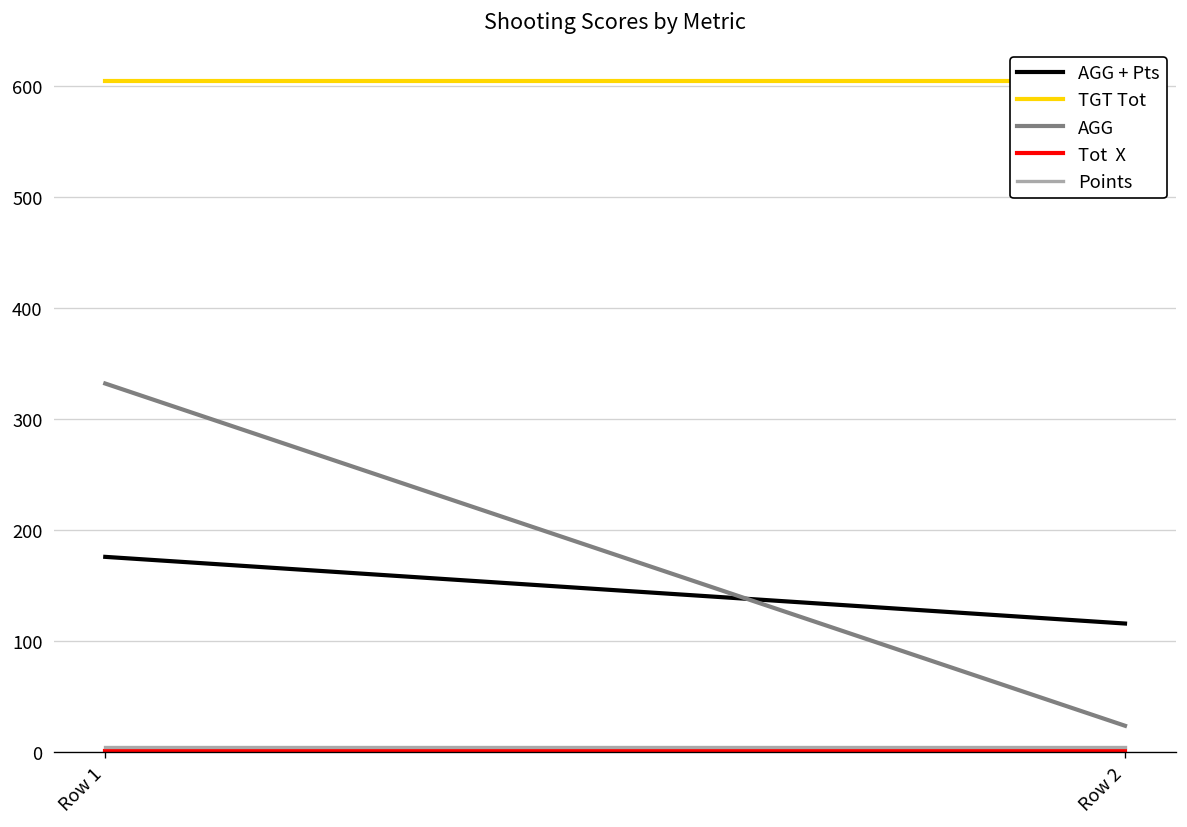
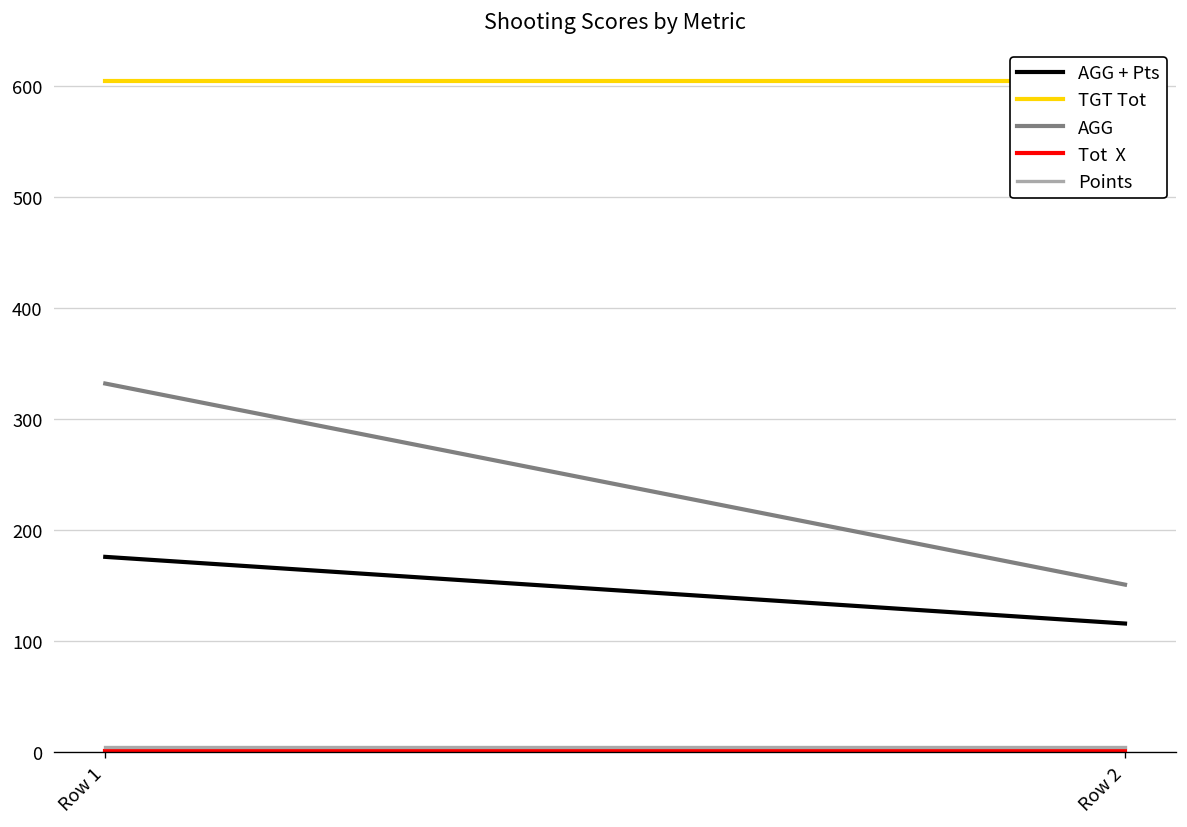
AGG, Row 2: 20 -> 150
